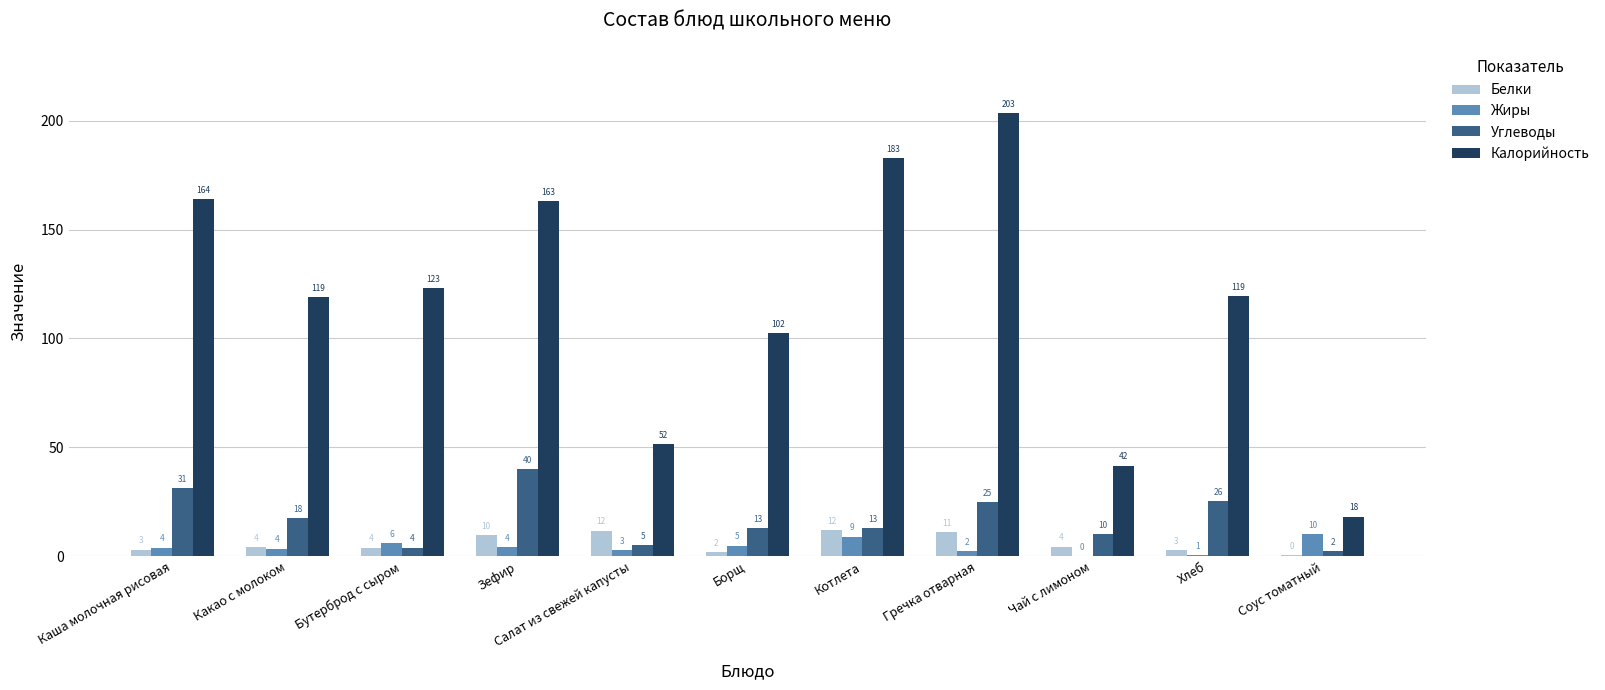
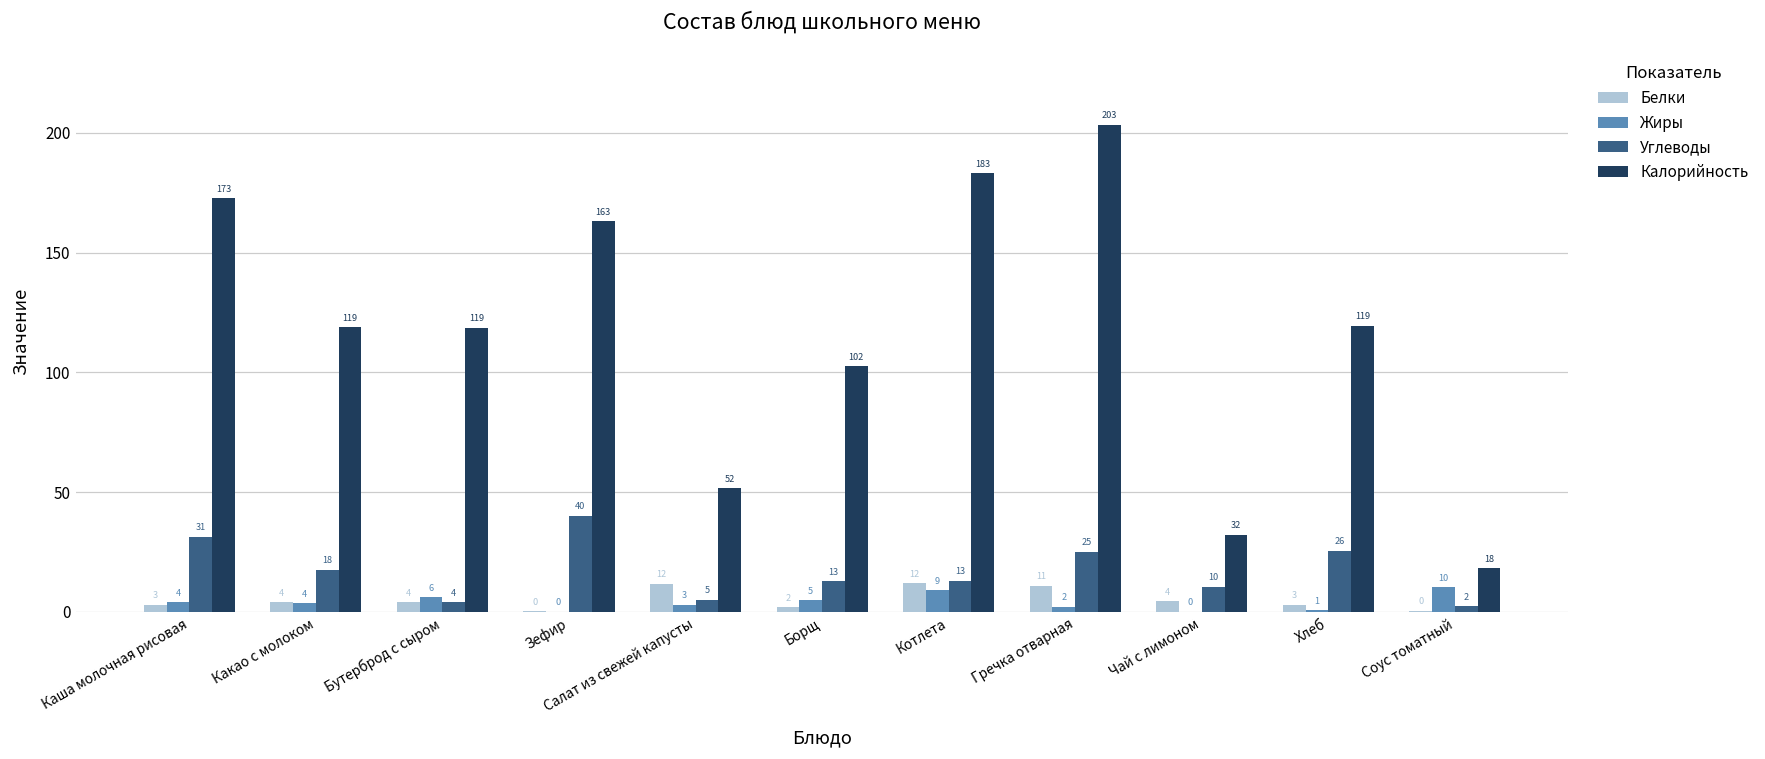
Калорийность, Каша молочная рисовая: 164 -> 173
Калорийность, Бутерброд с сыром: 123 -> 119
Белки, Зефир: 10 -> 0
Жиры, Зефир: 4 -> 0
Калорийность, Чай с лимоном: 42 -> 32
